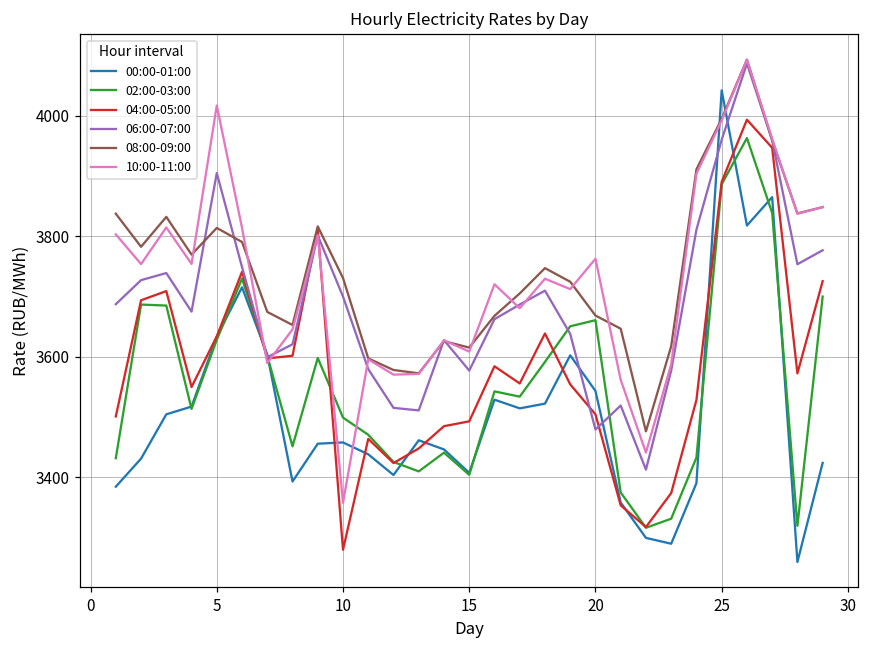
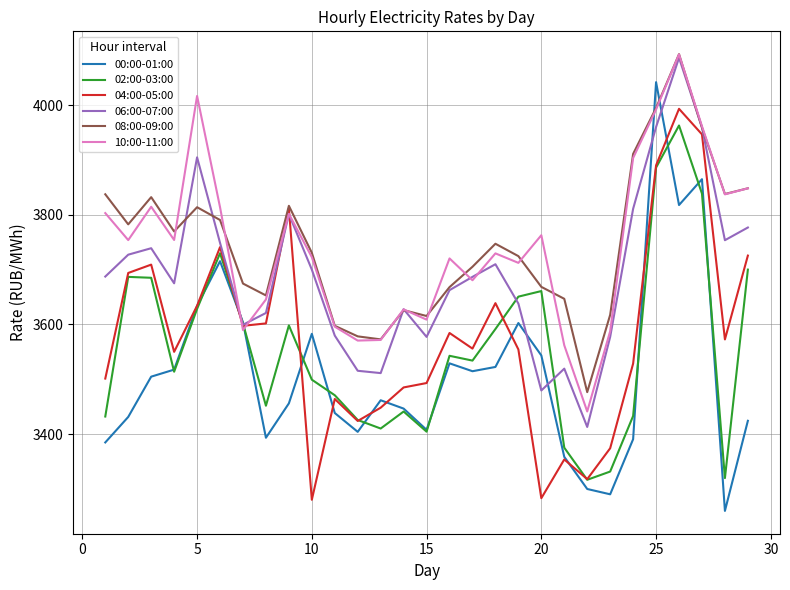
00:00-01:00, 10: 3460 -> 3580
10:00-11:00, 10: 3360 -> 3720
04:00-05:00, 20: 3500 -> 3280
